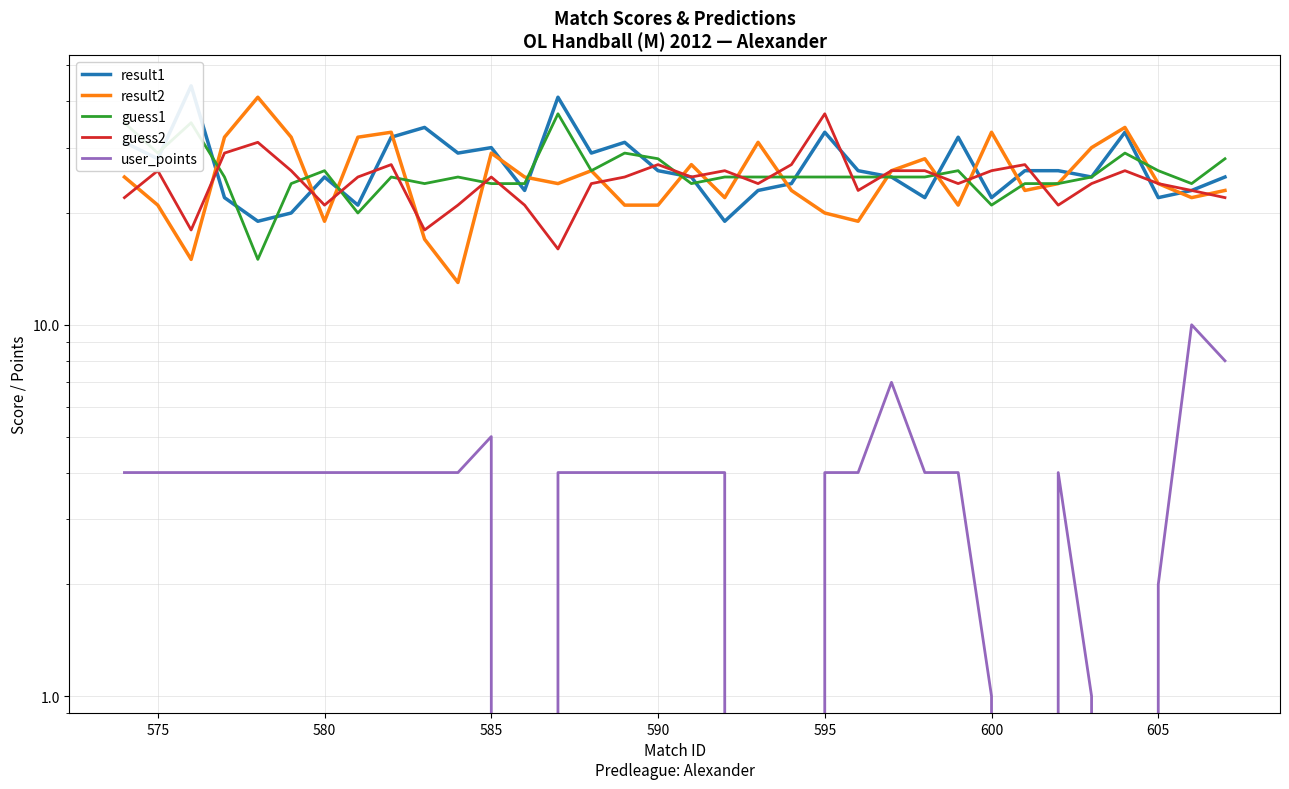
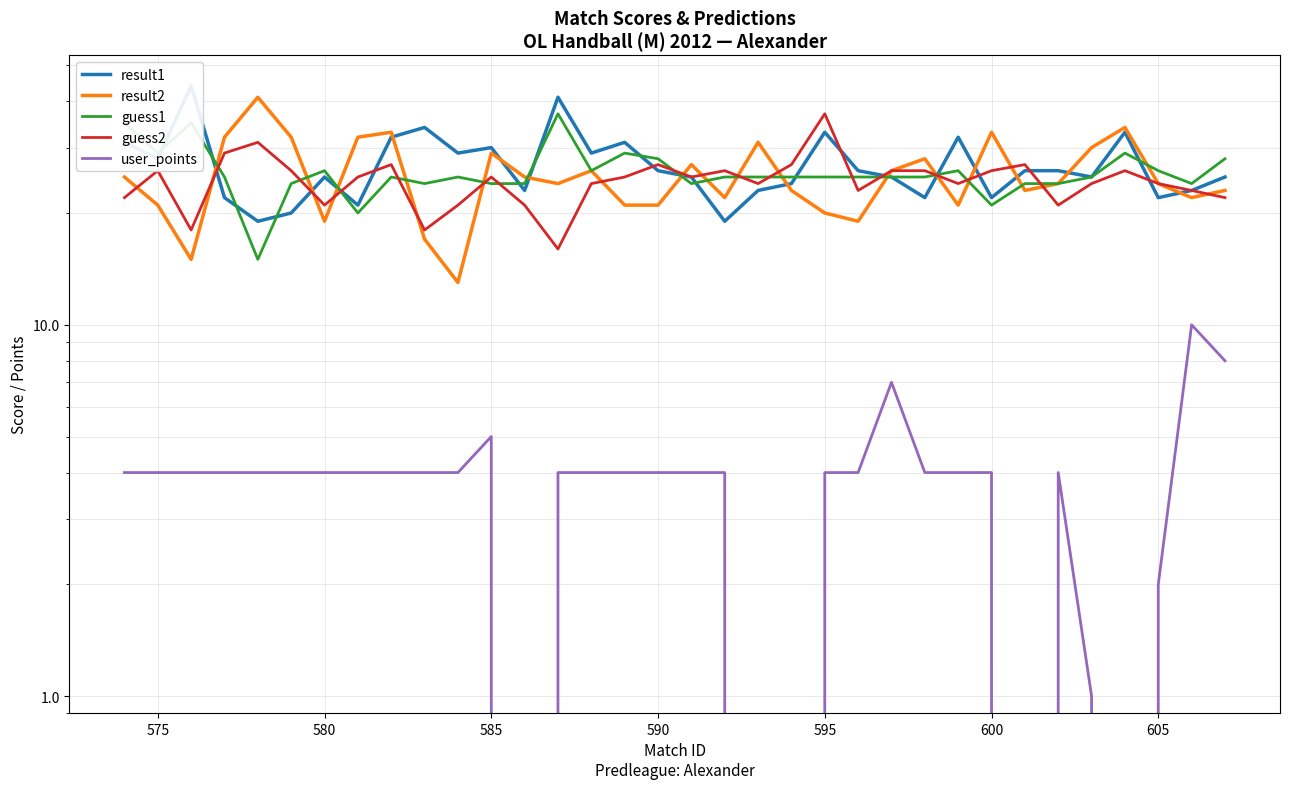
user_points, 600: 1 -> 4
